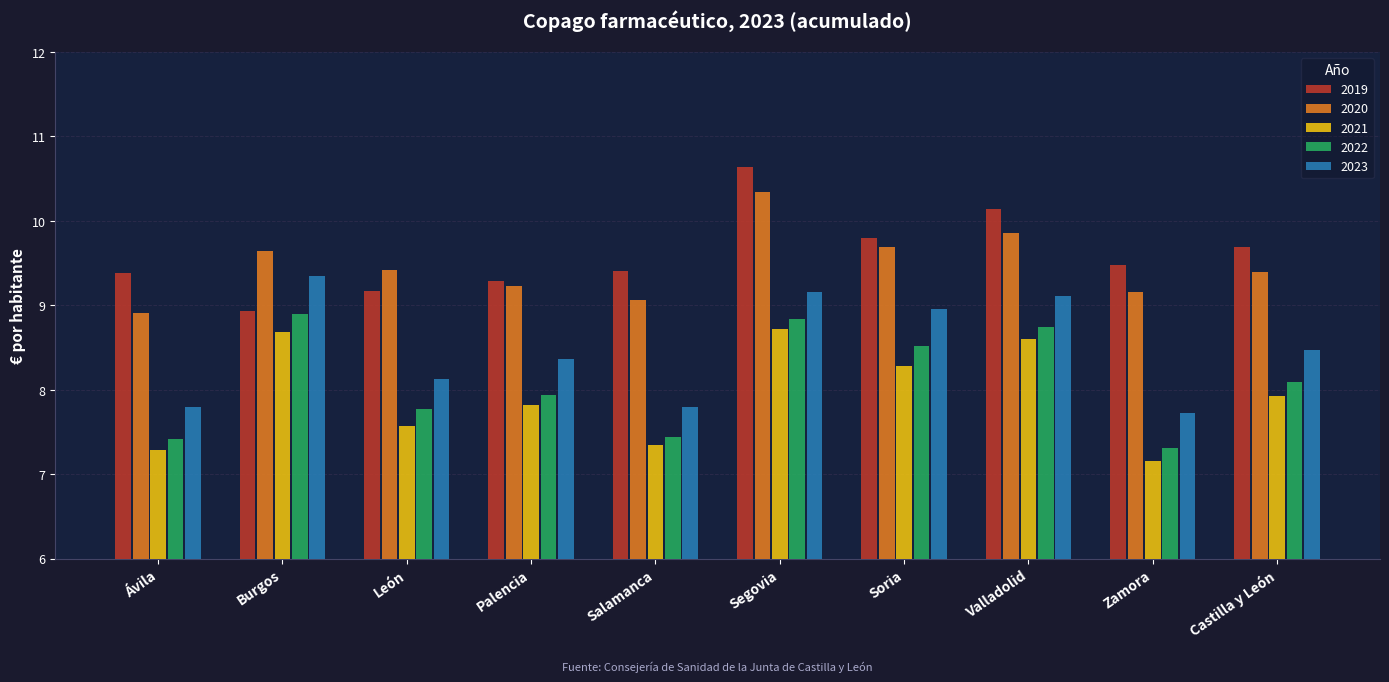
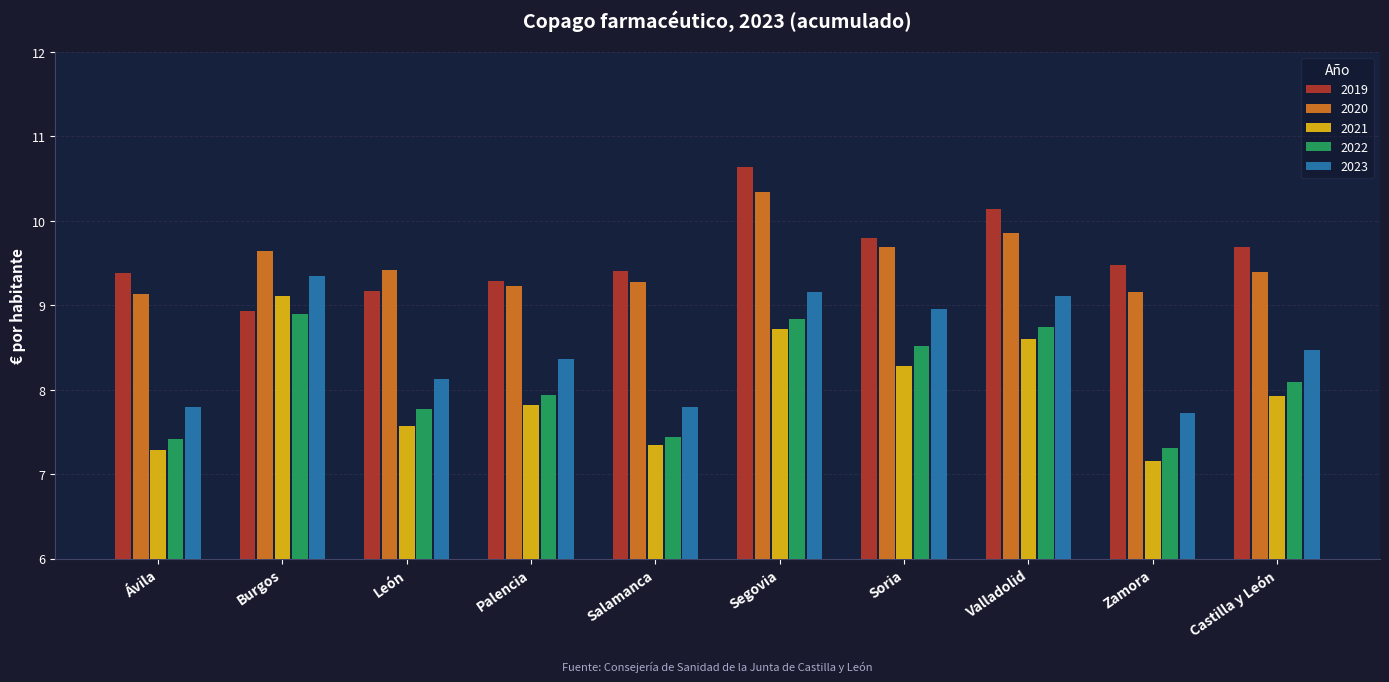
2020, Ávila: 8.9 -> 9.1
2021, Burgos: 8.7 -> 9.1
2020, Salamanca: 9.1 -> 9.3
